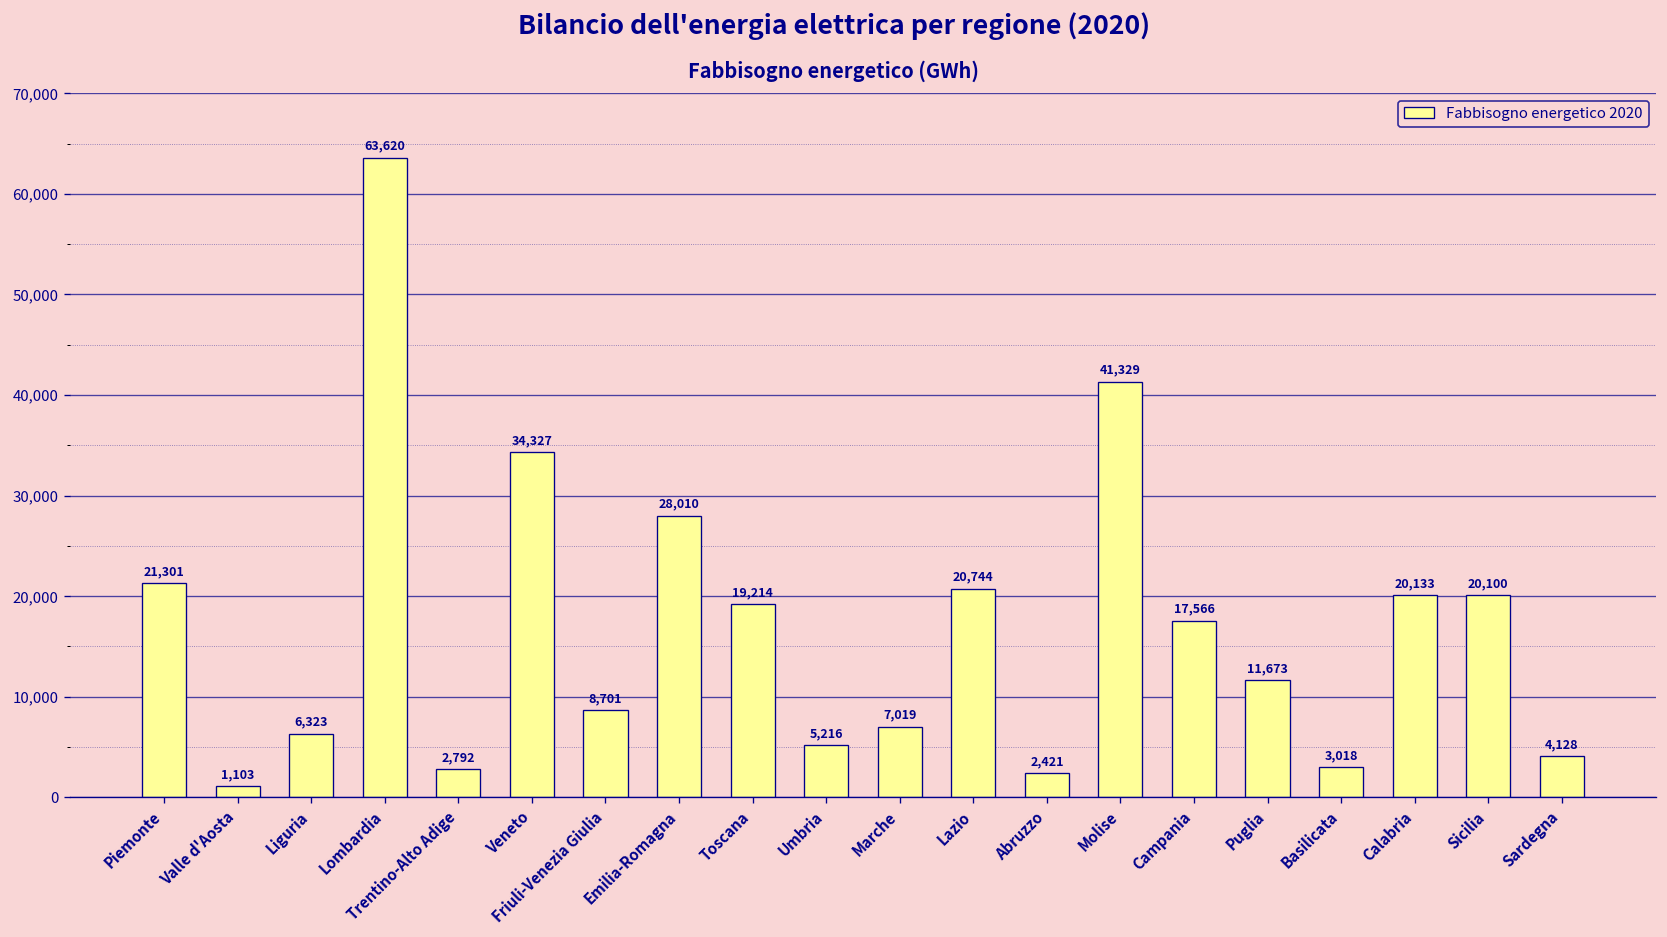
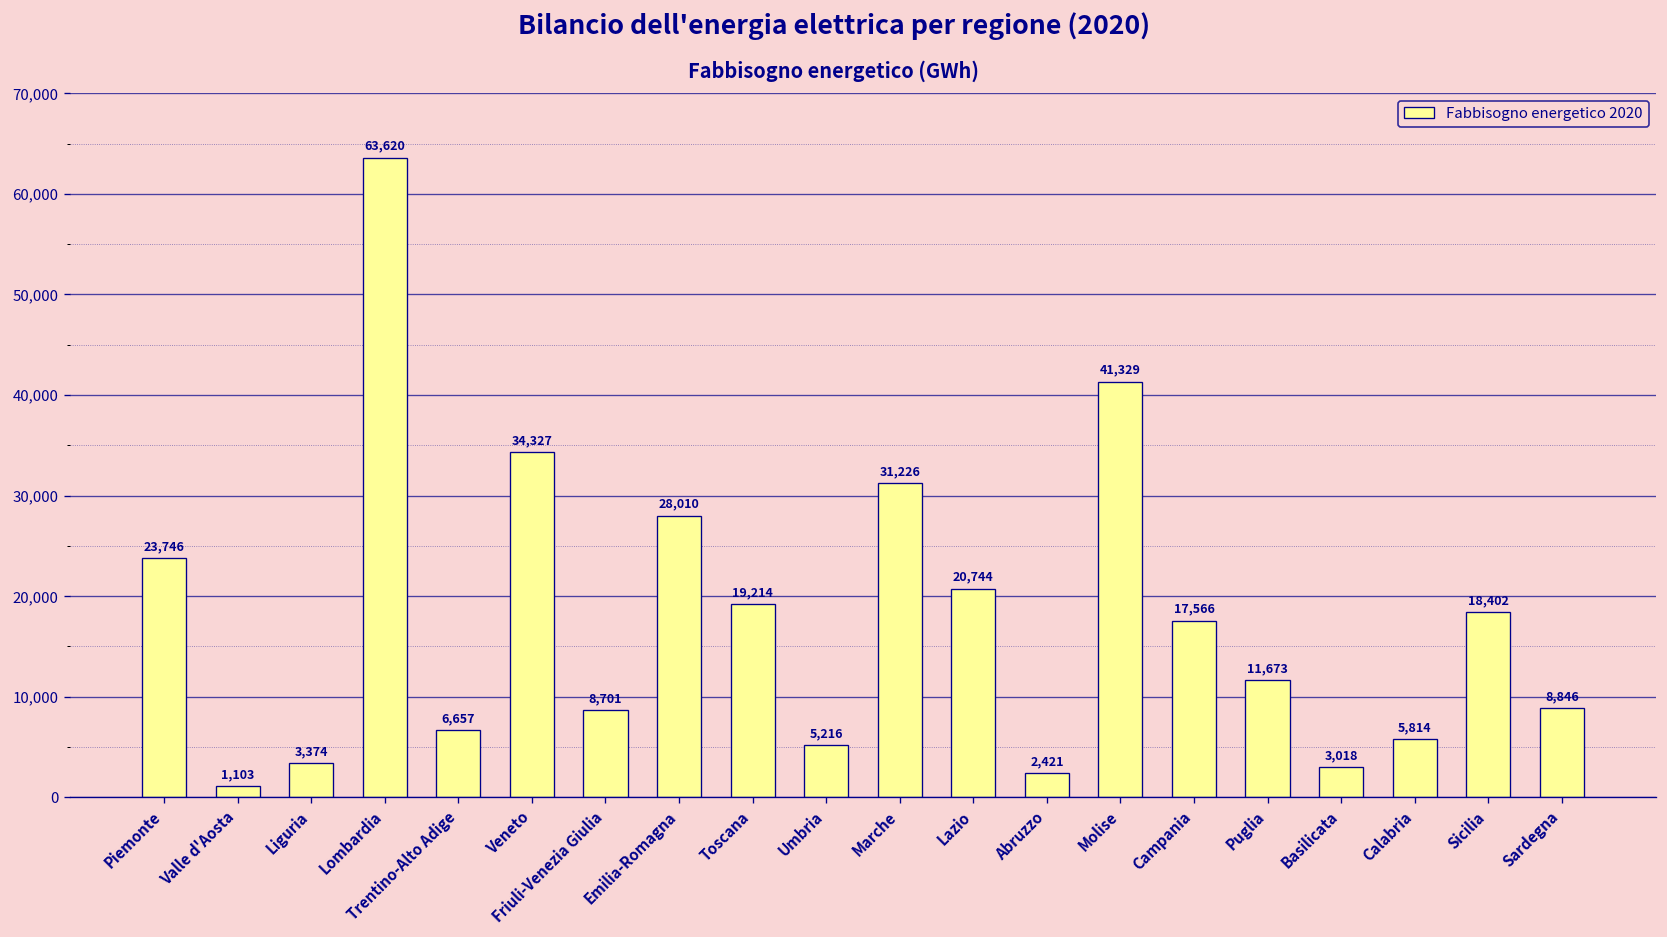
Piemonte: 21,301 -> 23,746
Liguria: 6,323 -> 3,374
Trentino-Alto Adige: 2,792 -> 6,657
Marche: 7,019 -> 31,226
Calabria: 20,133 -> 5,814
Sicilia: 20,100 -> 18,402
Sardegna: 4,128 -> 8,846
